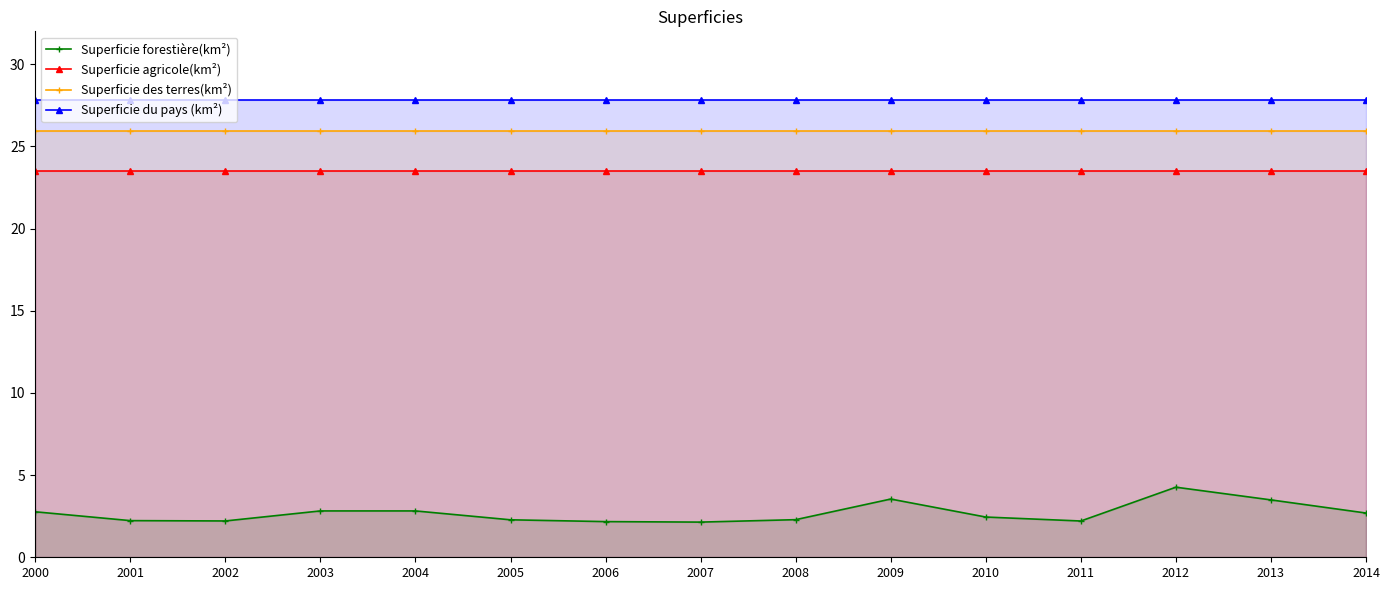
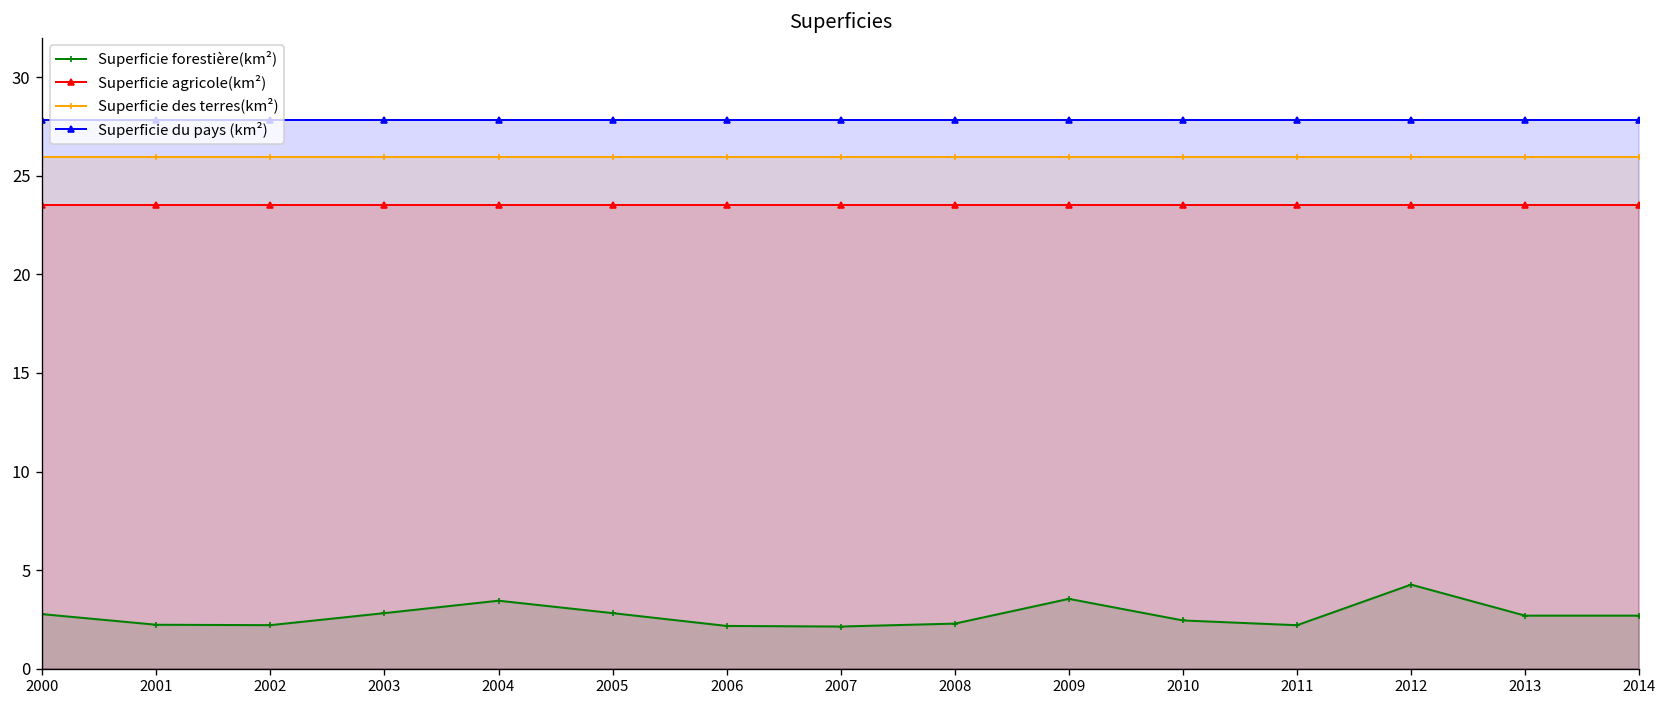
Superficie forestière(km²), 2004: 2.8 -> 3.5
Superficie forestière(km²), 2005: 2.3 -> 2.8
Superficie forestière(km²), 2013: 3.5 -> 2.7
